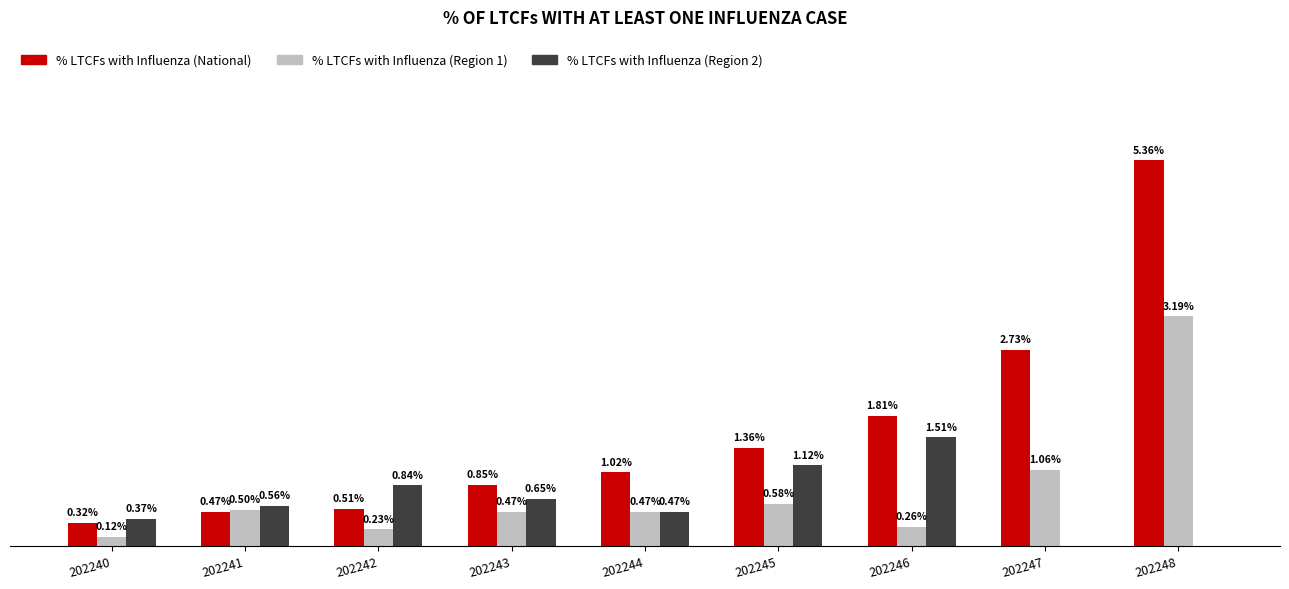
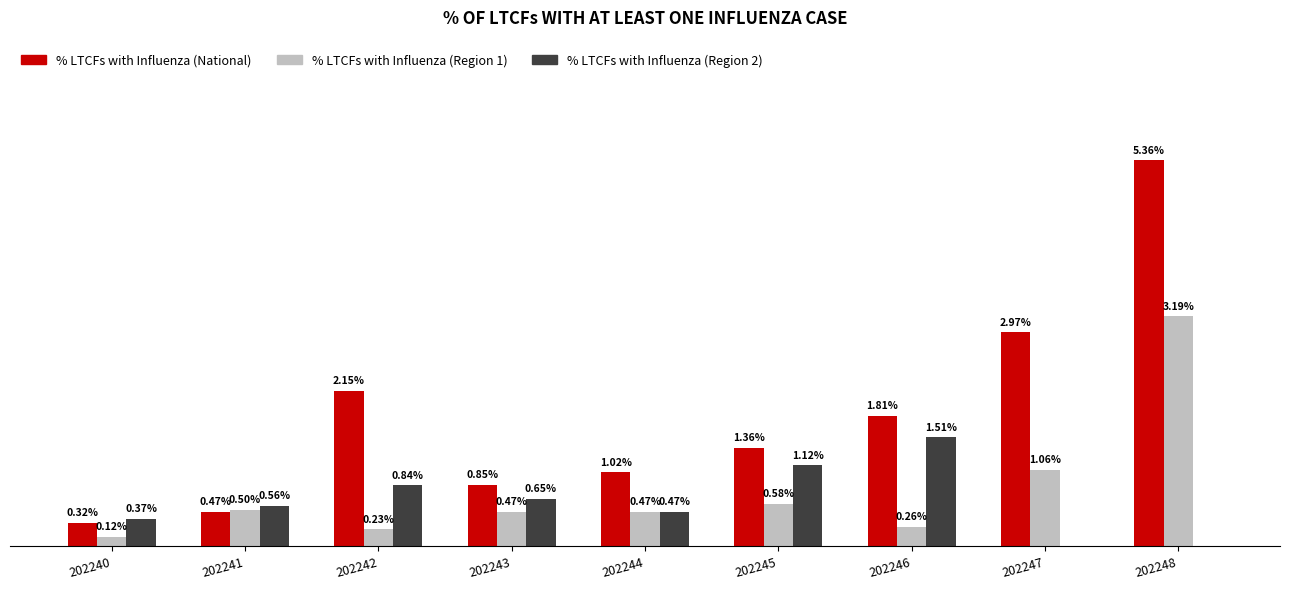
% LTCFs with Influenza (National), 202242: 0.51% -> 2.15%
% LTCFs with Influenza (National), 202247: 2.73% -> 2.97%
